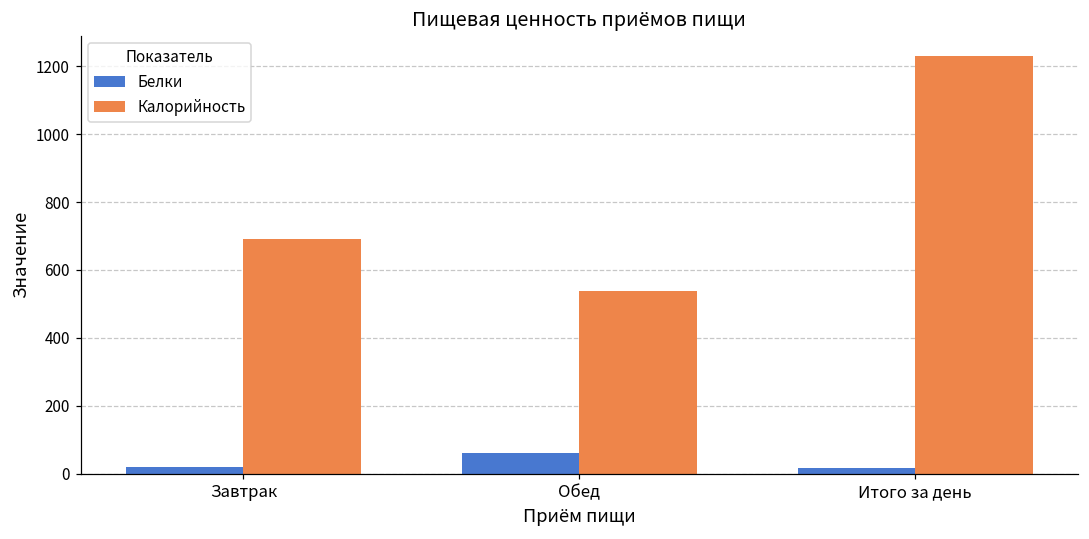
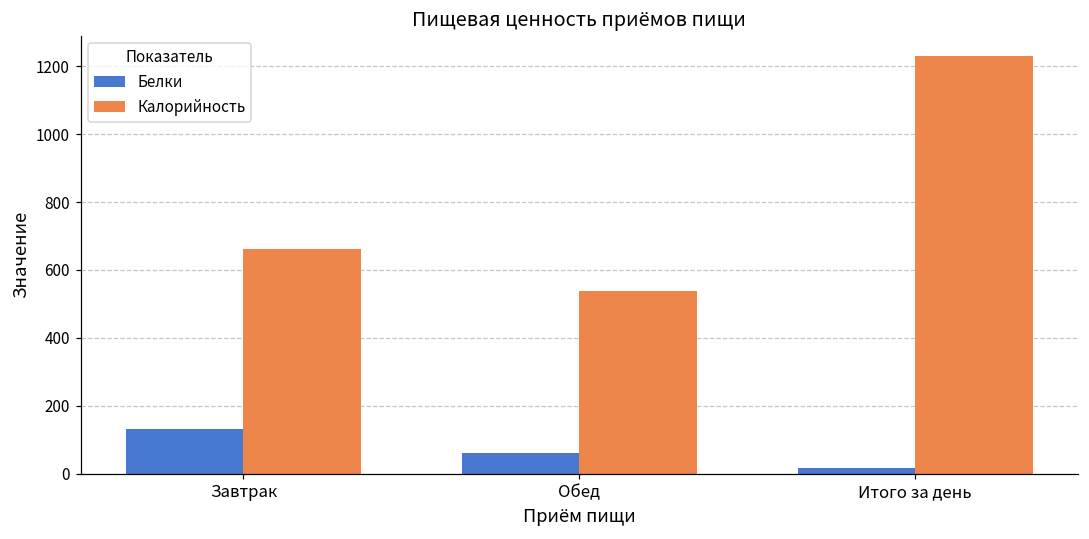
Белки, Завтрак: 20 -> 130
Калорийность, Завтрак: 690 -> 660
